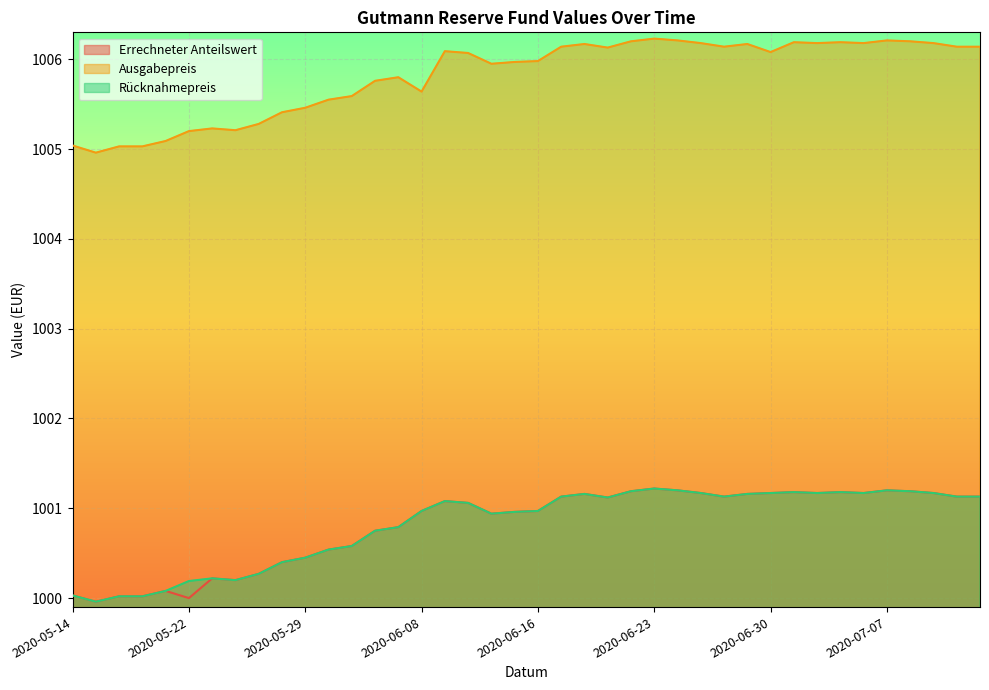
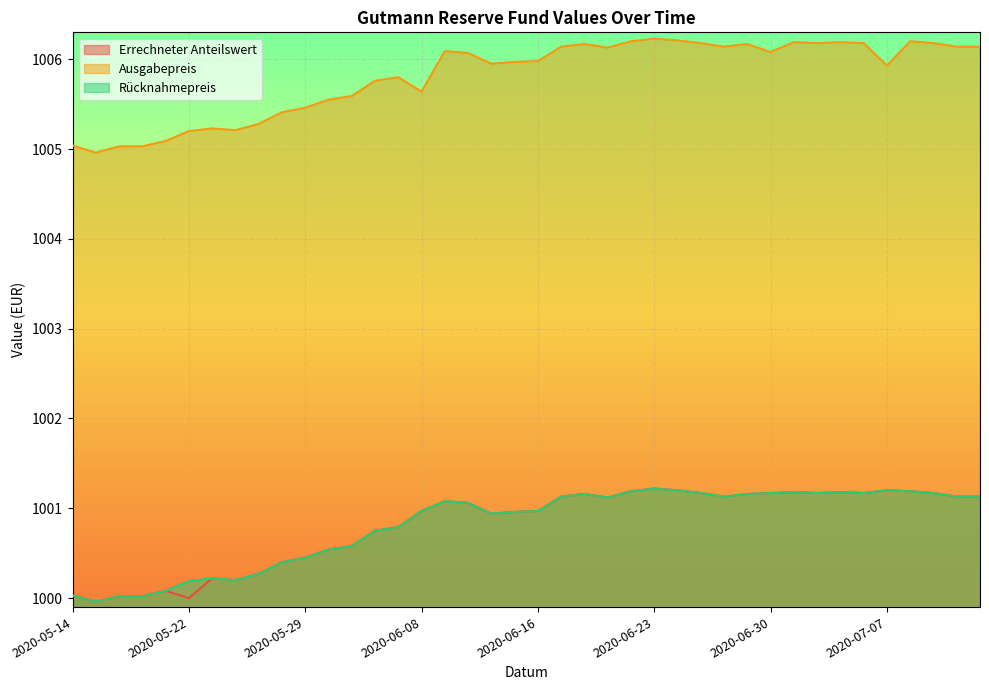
Ausgabepreis, 2020-07-07: 1006.2 -> 1005.9
